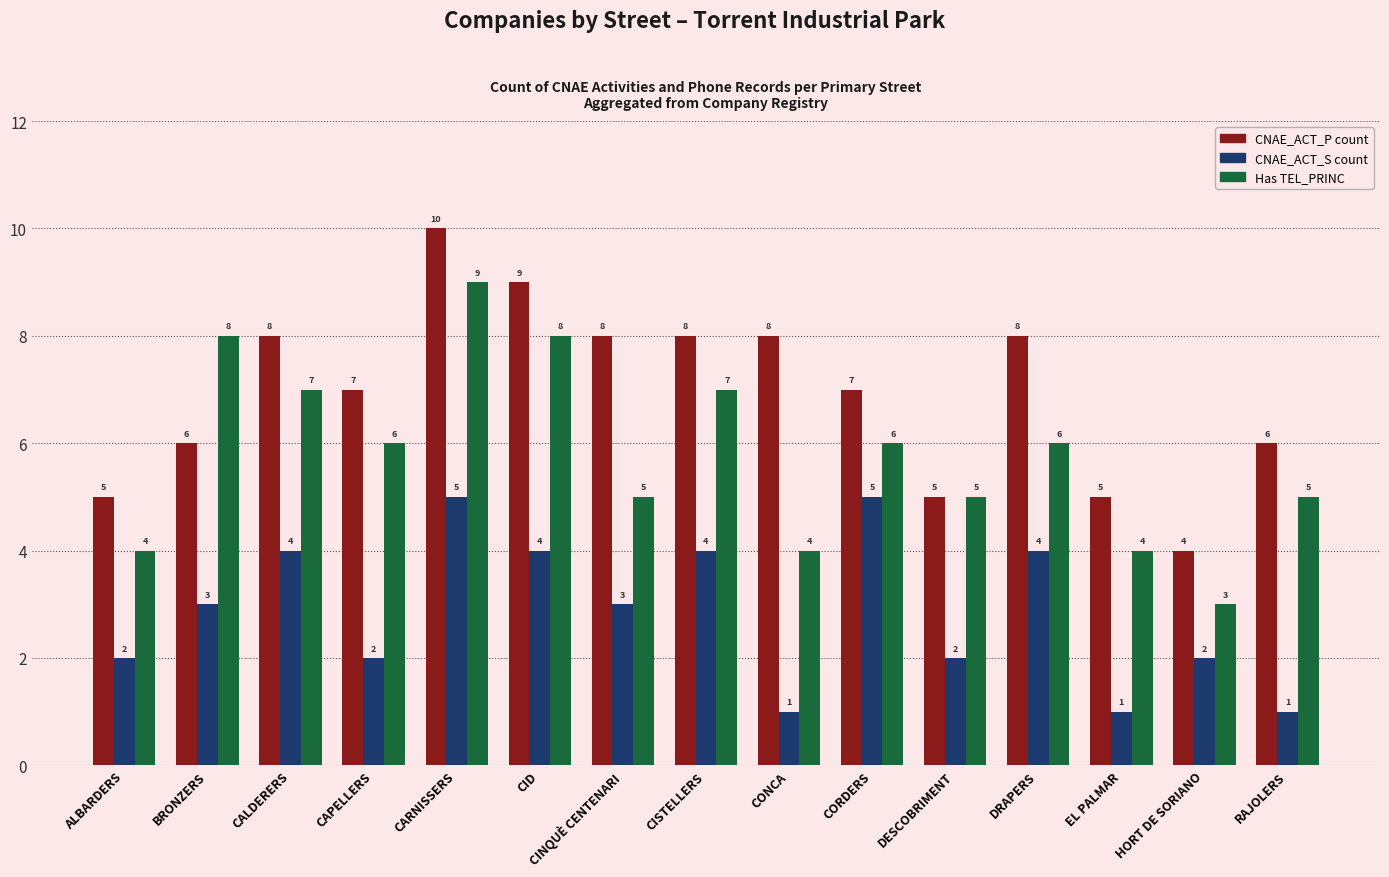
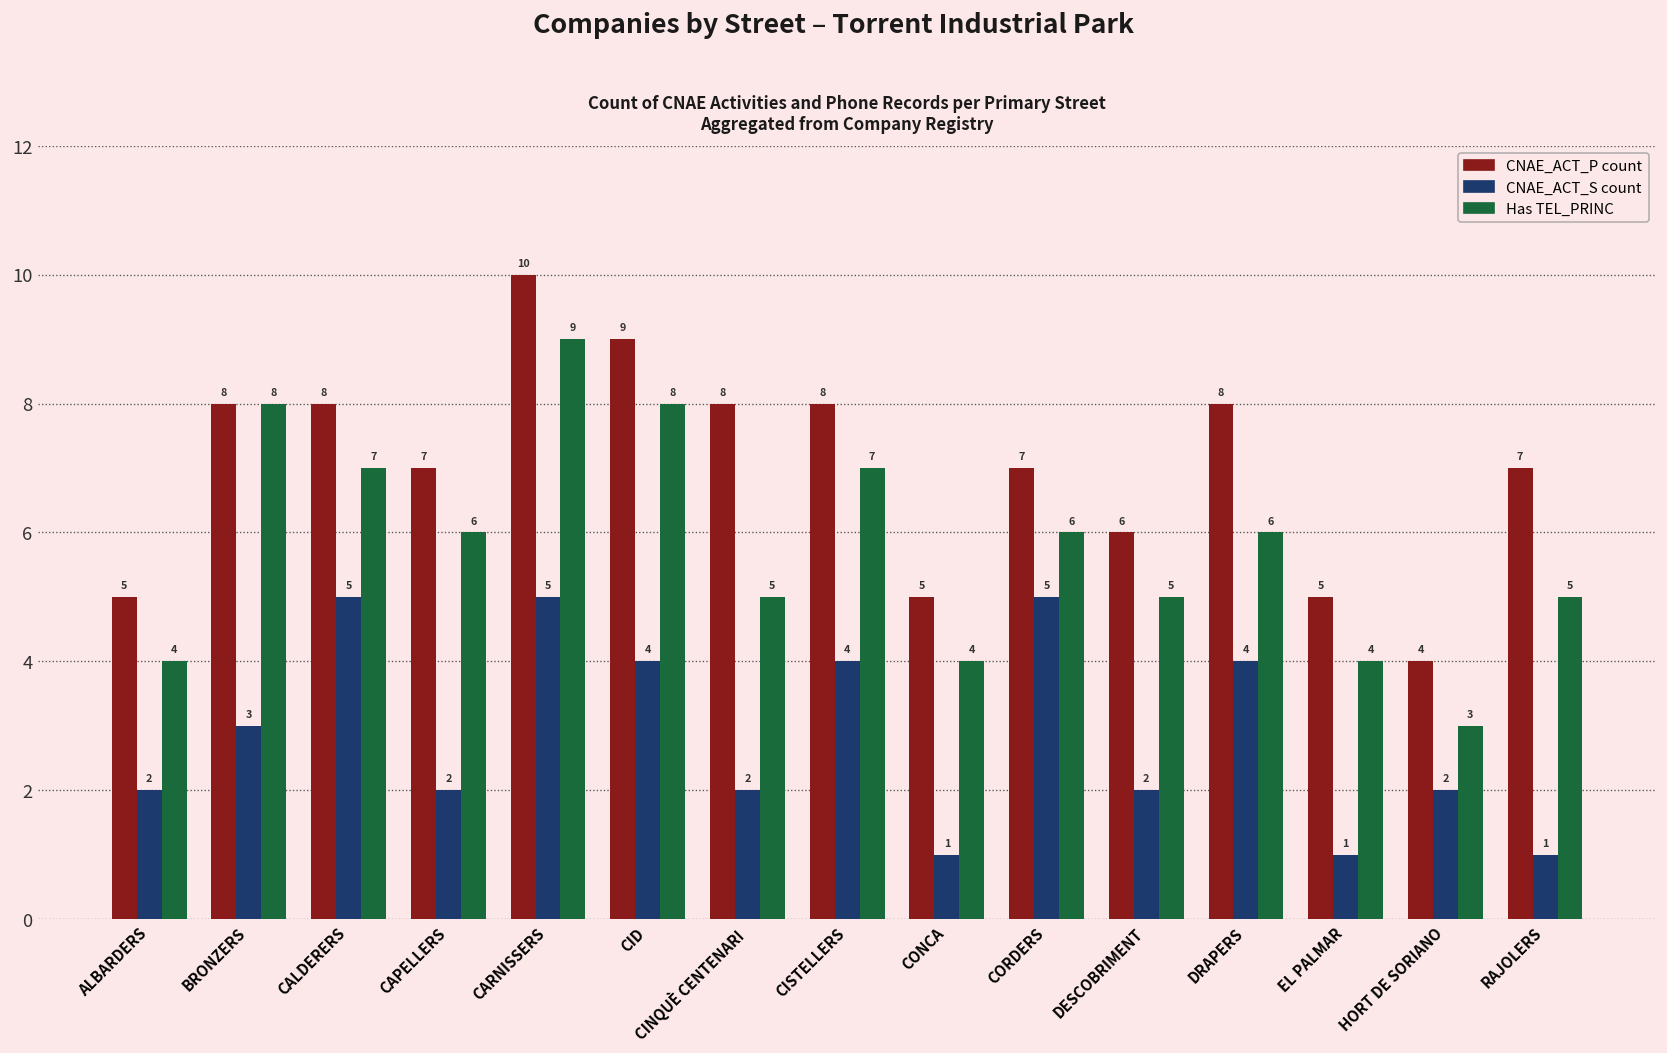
CNAE_ACT_P count, BRONZERS: 6 -> 8
CNAE_ACT_S count, CALDERERS: 4 -> 5
CNAE_ACT_S count, CINQUÈ CENTENARI: 3 -> 2
CNAE_ACT_P count, CONCA: 8 -> 5
CNAE_ACT_P count, DESCOBRIMENT: 5 -> 6
CNAE_ACT_P count, RAJOLERS: 6 -> 7
